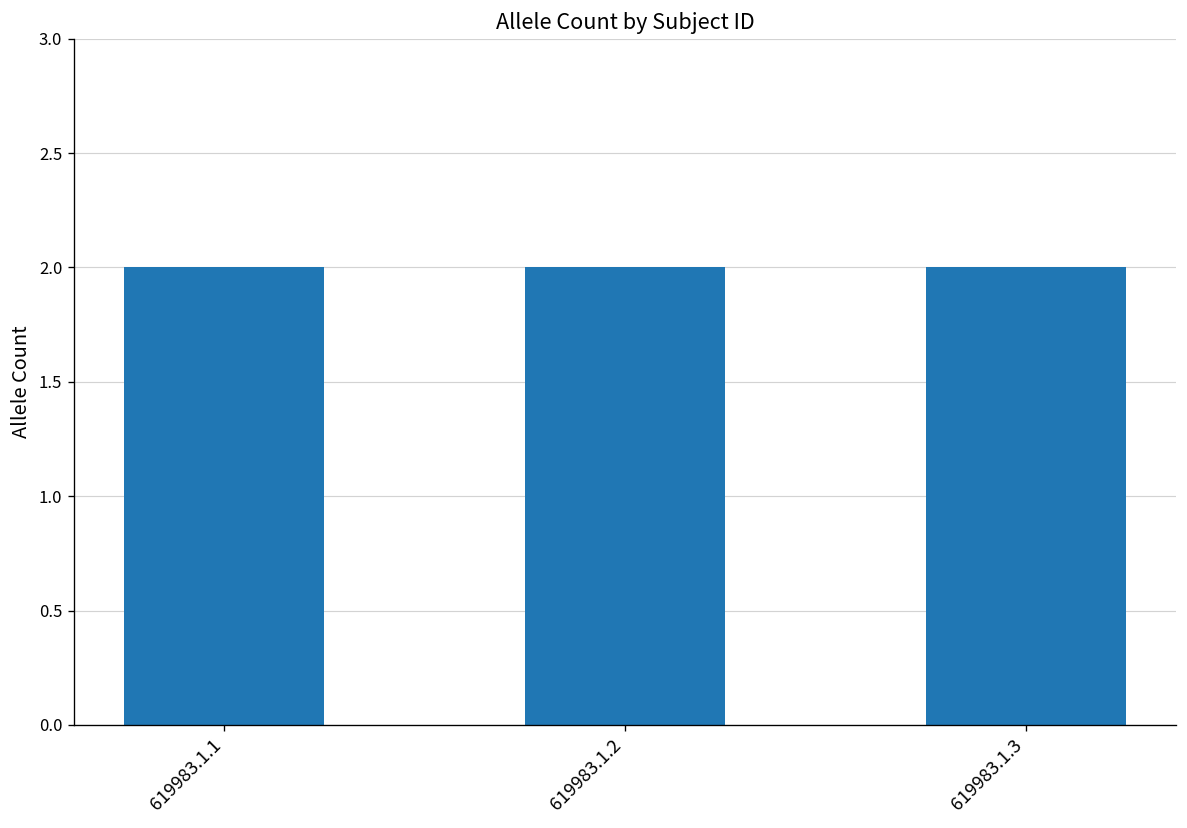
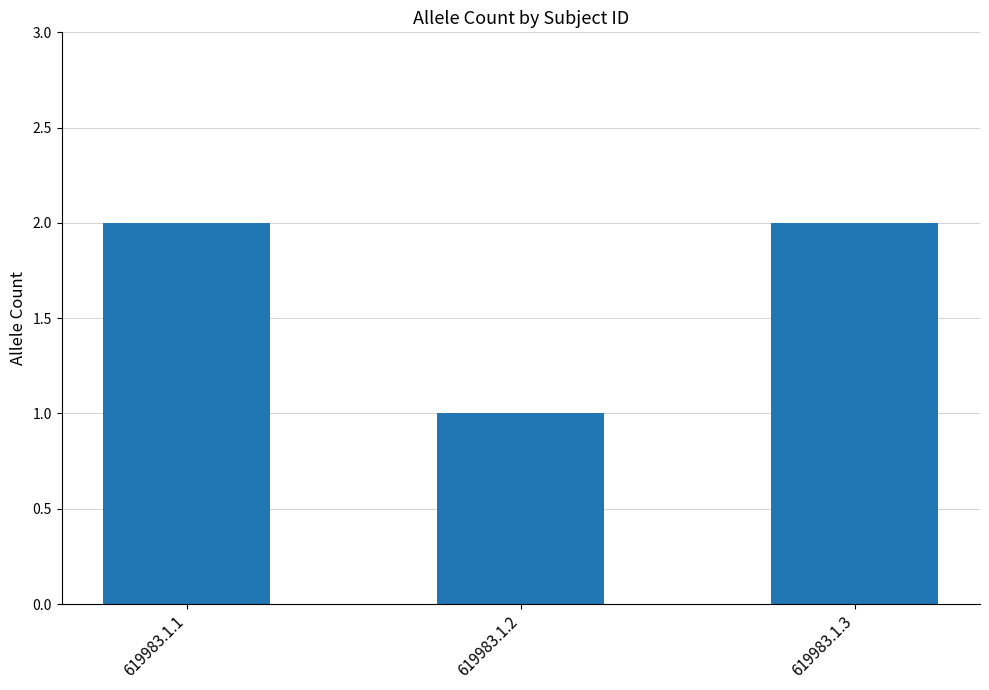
619983.1.2: 2 -> 1
